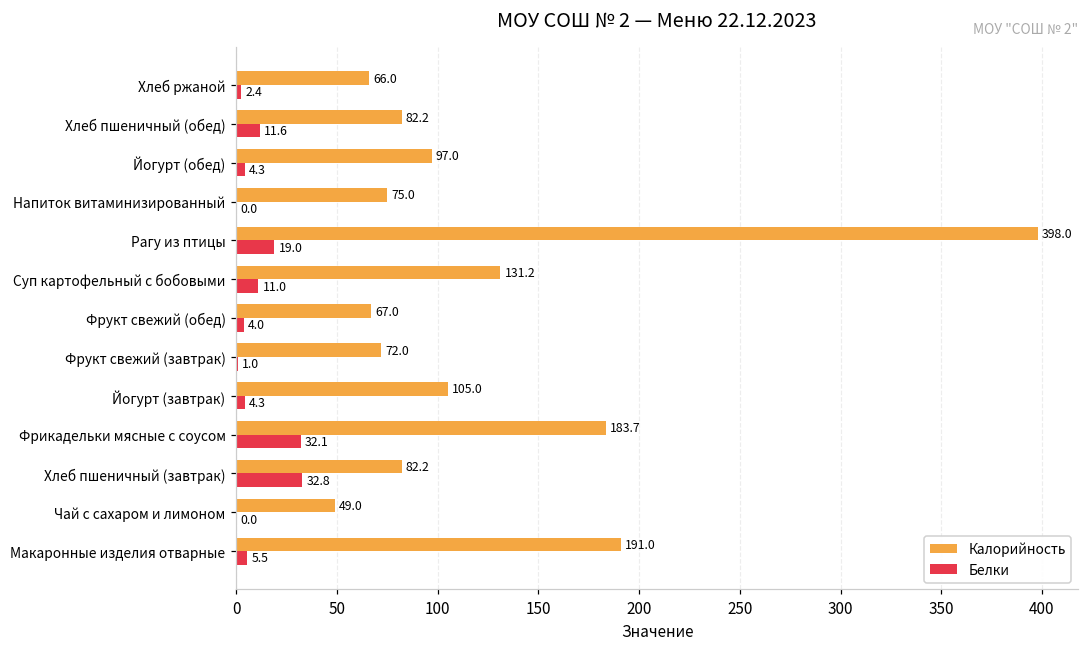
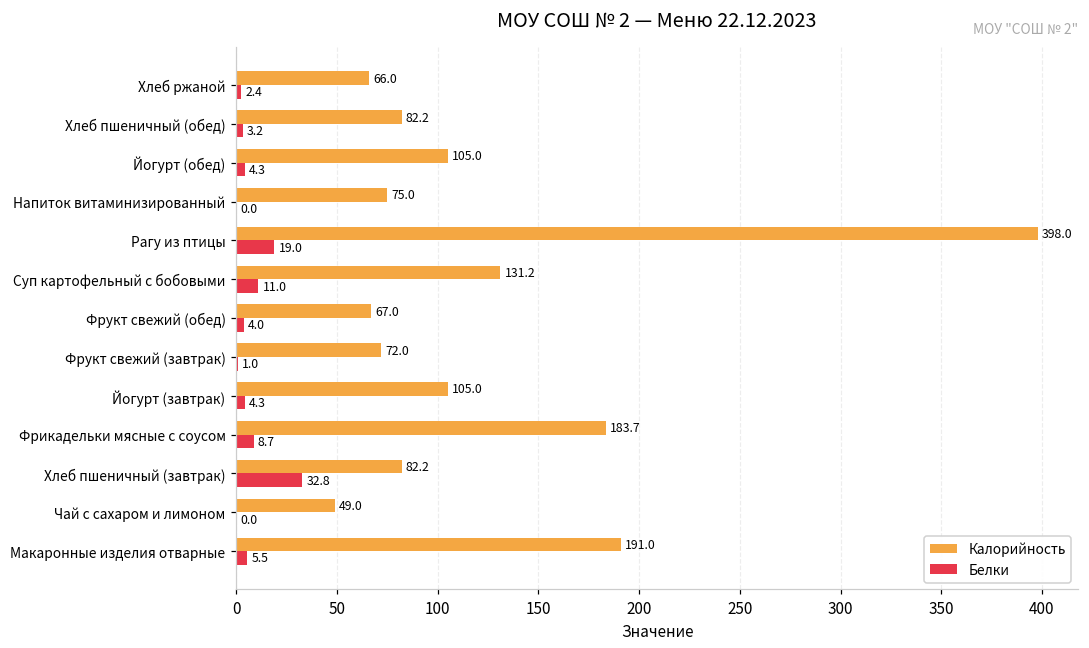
Белки, Хлеб пшеничный (обед): 11.6 -> 3.2
Калорийность, Йогурт (обед): 97.0 -> 105.0
Белки, Фрикадельки мясные с соусом: 32.1 -> 8.7
